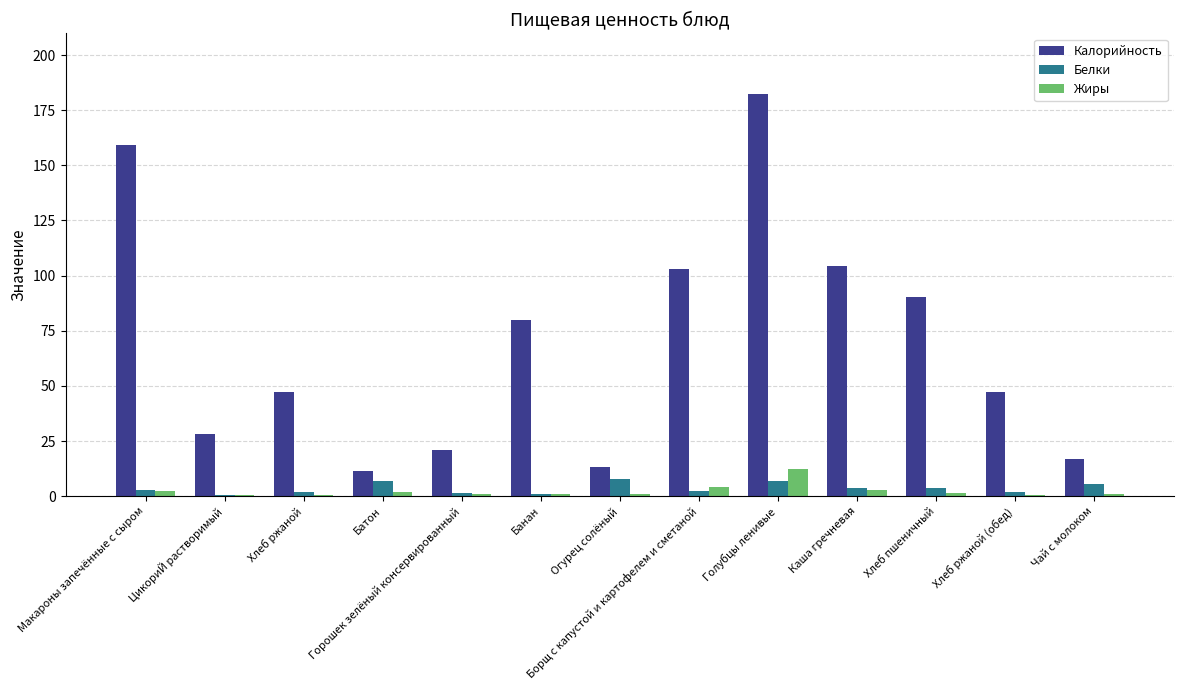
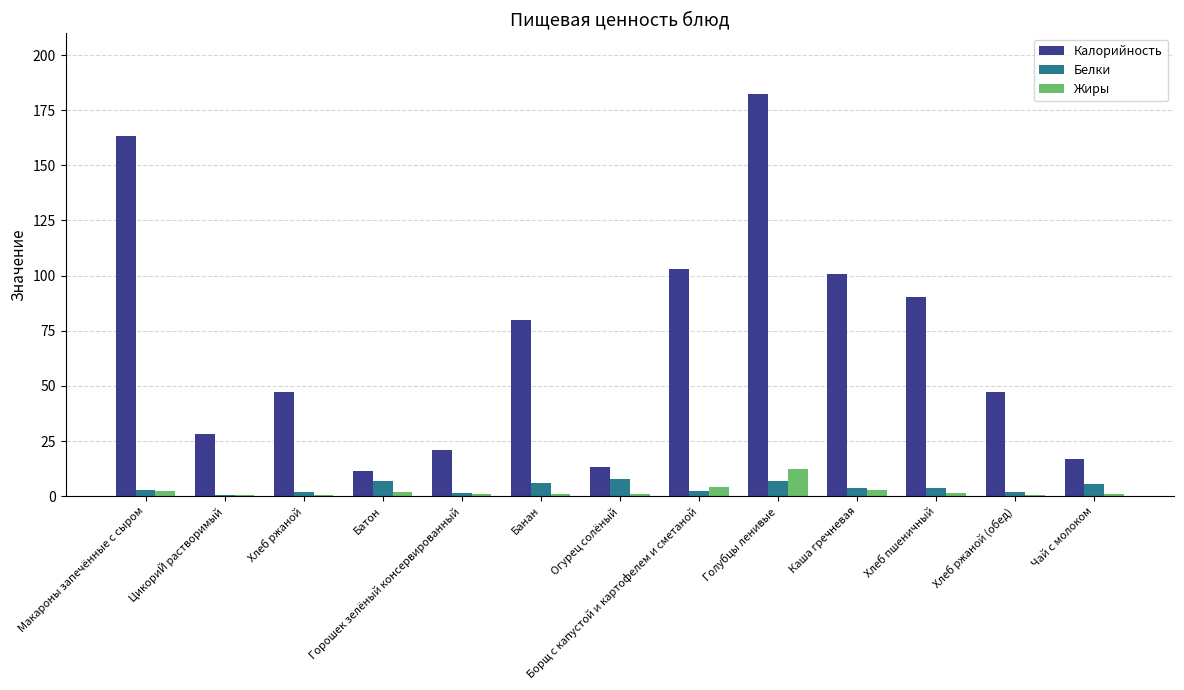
Калорийность, Макароны запечённые с сыром: 159 -> 163
Белки, Банан: 1 -> 6
Калорийность, Каша гречневая: 105 -> 101
